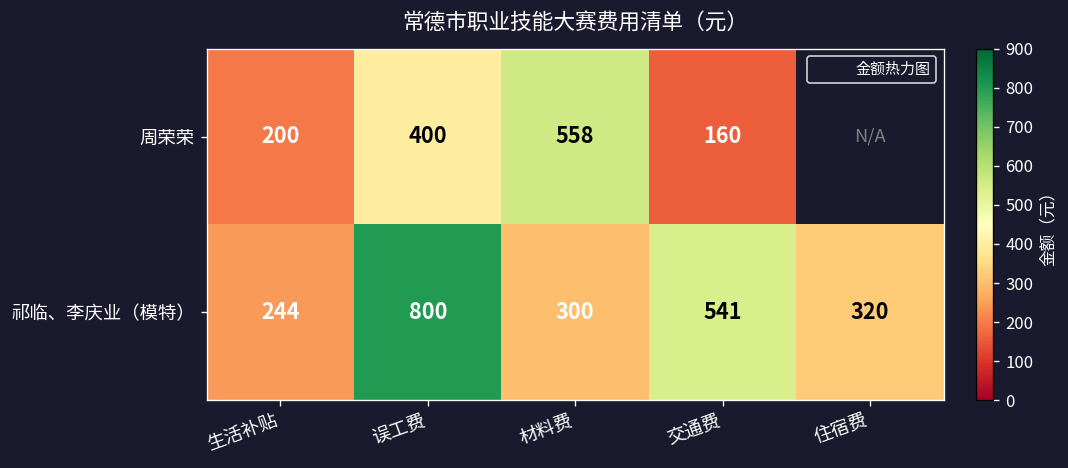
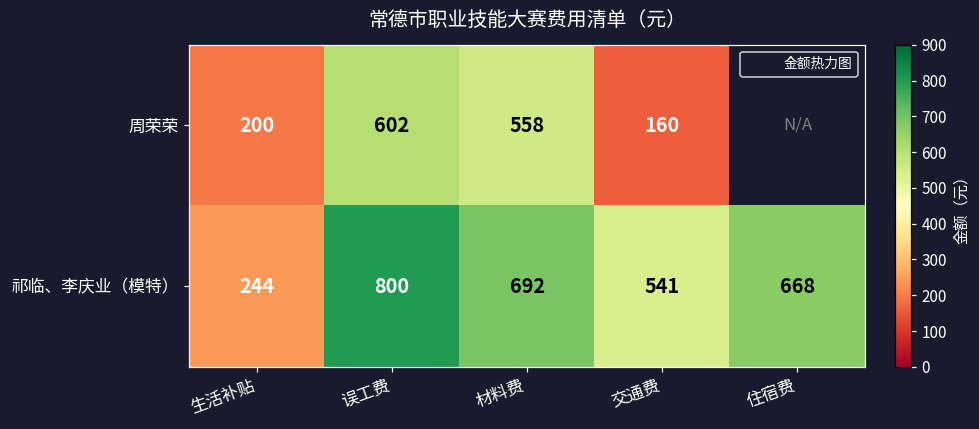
周荣荣, 误工费: 400 -> 602
祁临、李庆业（模特）, 材料费: 300 -> 692
祁临、李庆业（模特）, 住宿费: 320 -> 668
